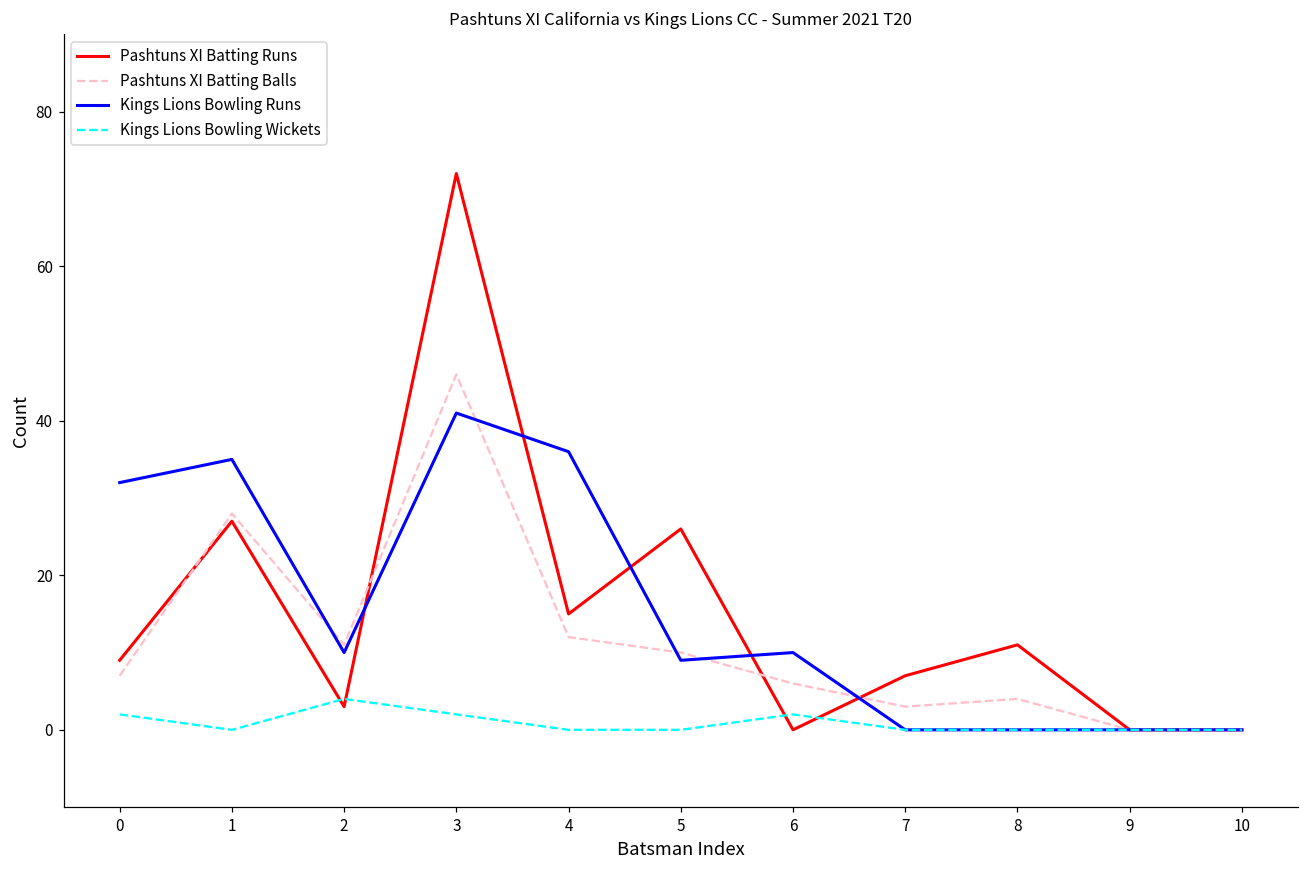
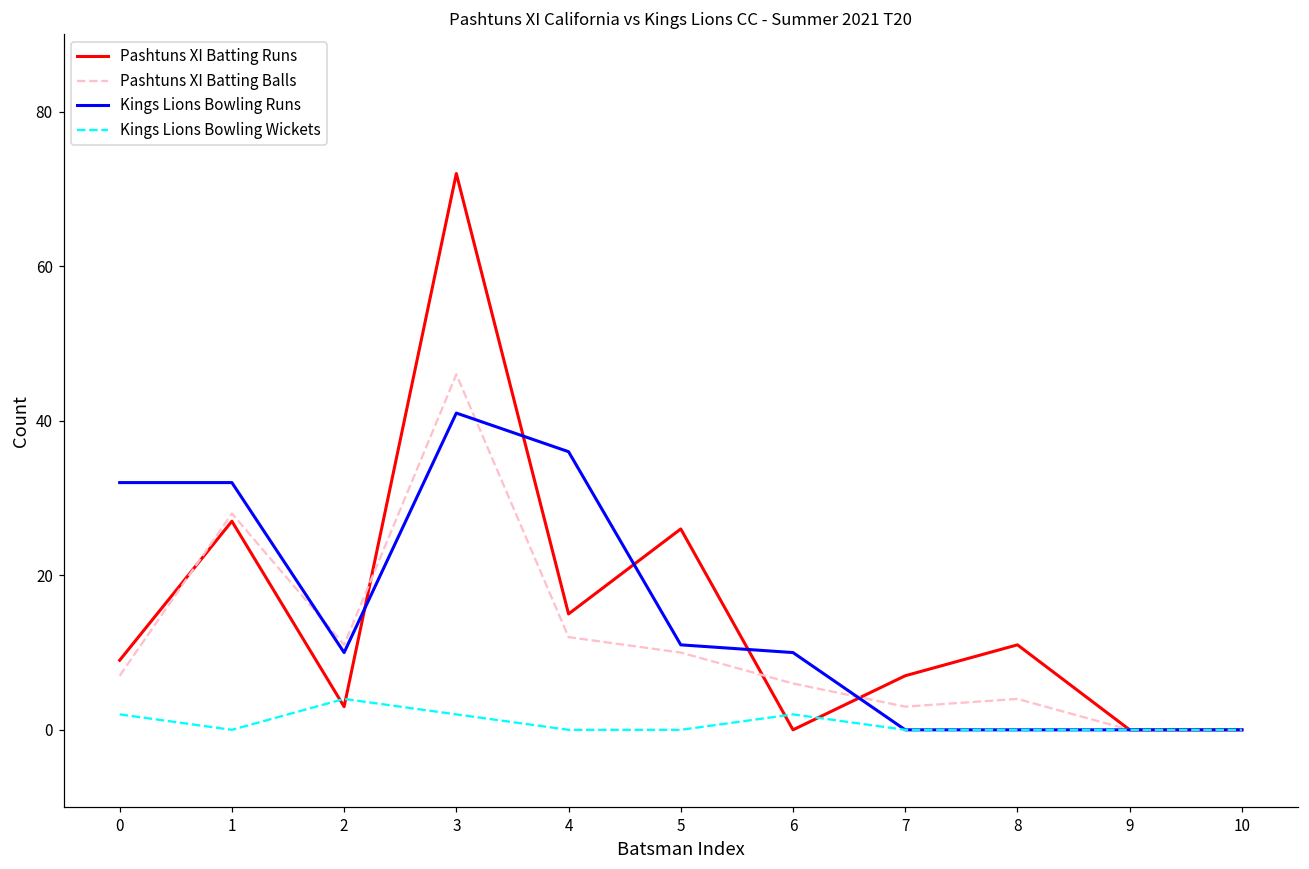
Kings Lions Bowling Runs, 1: 35 -> 32
Kings Lions Bowling Runs, 5: 9 -> 11
